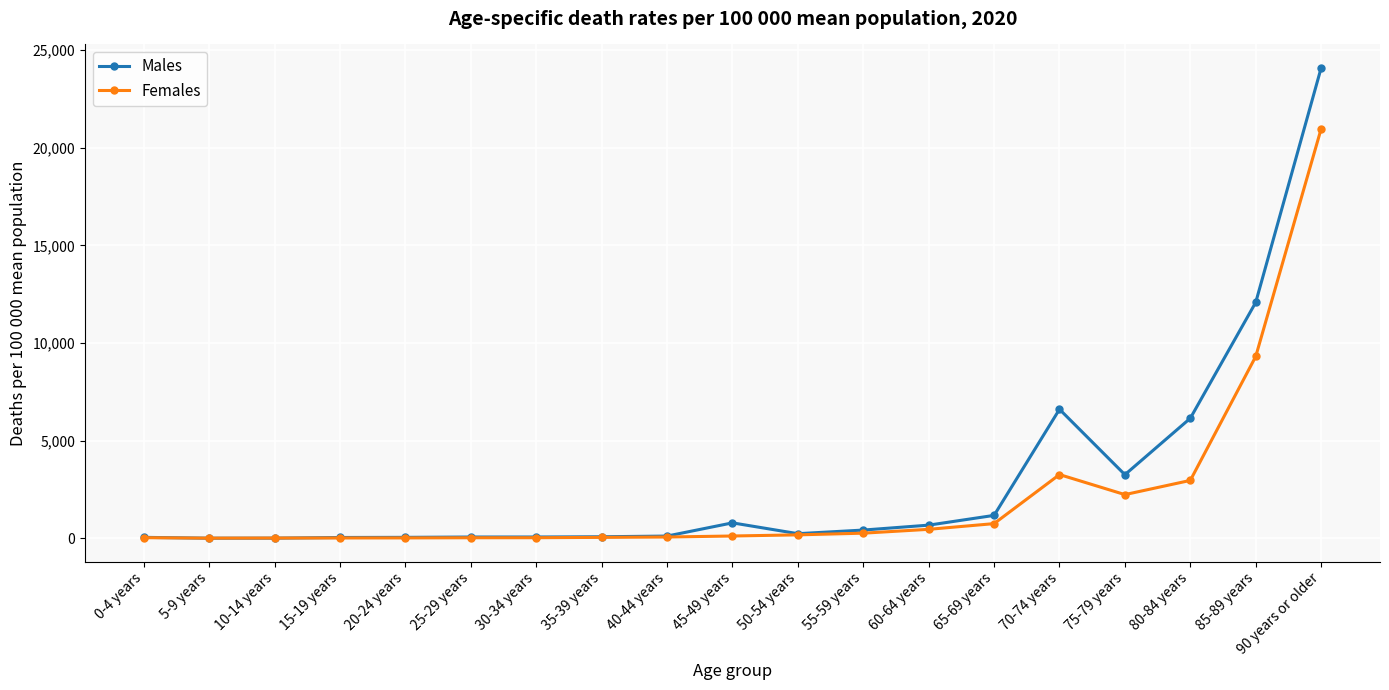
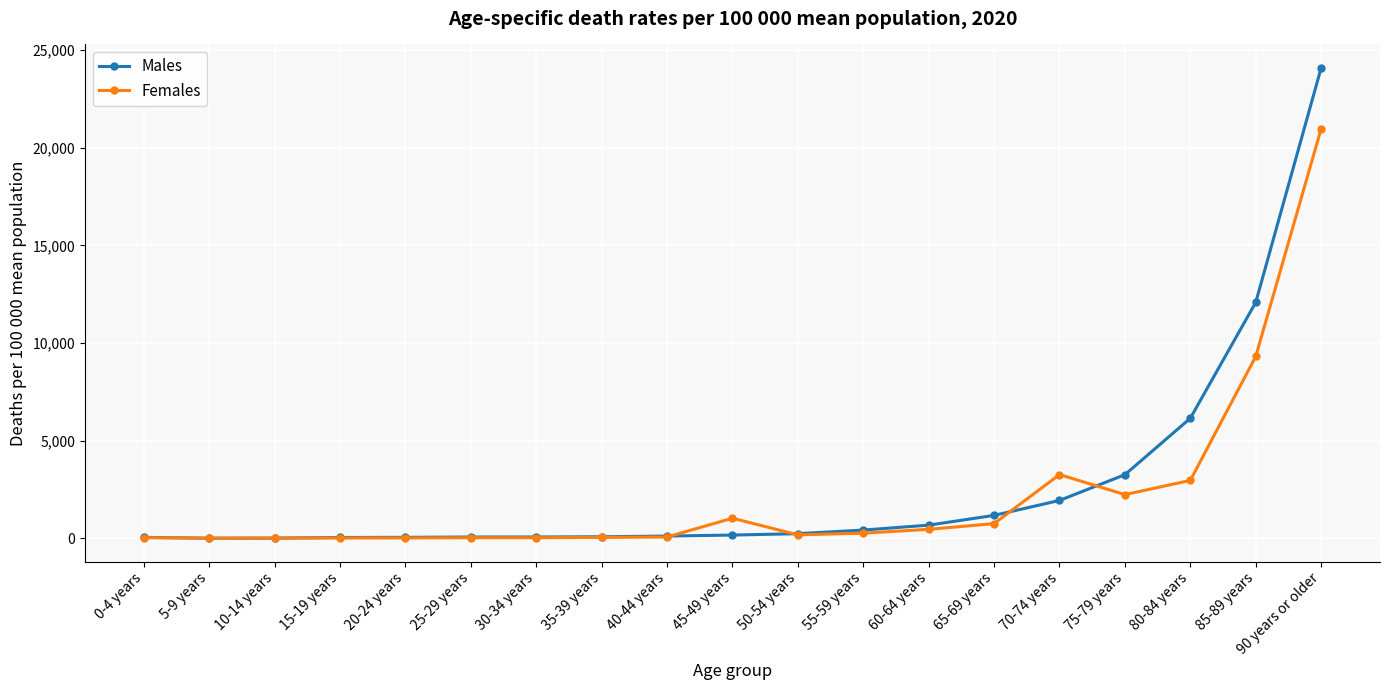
Males, 45-49 years: 800 -> 200
Females, 45-49 years: 100 -> 1,000
Males, 70-74 years: 6,600 -> 1,900
